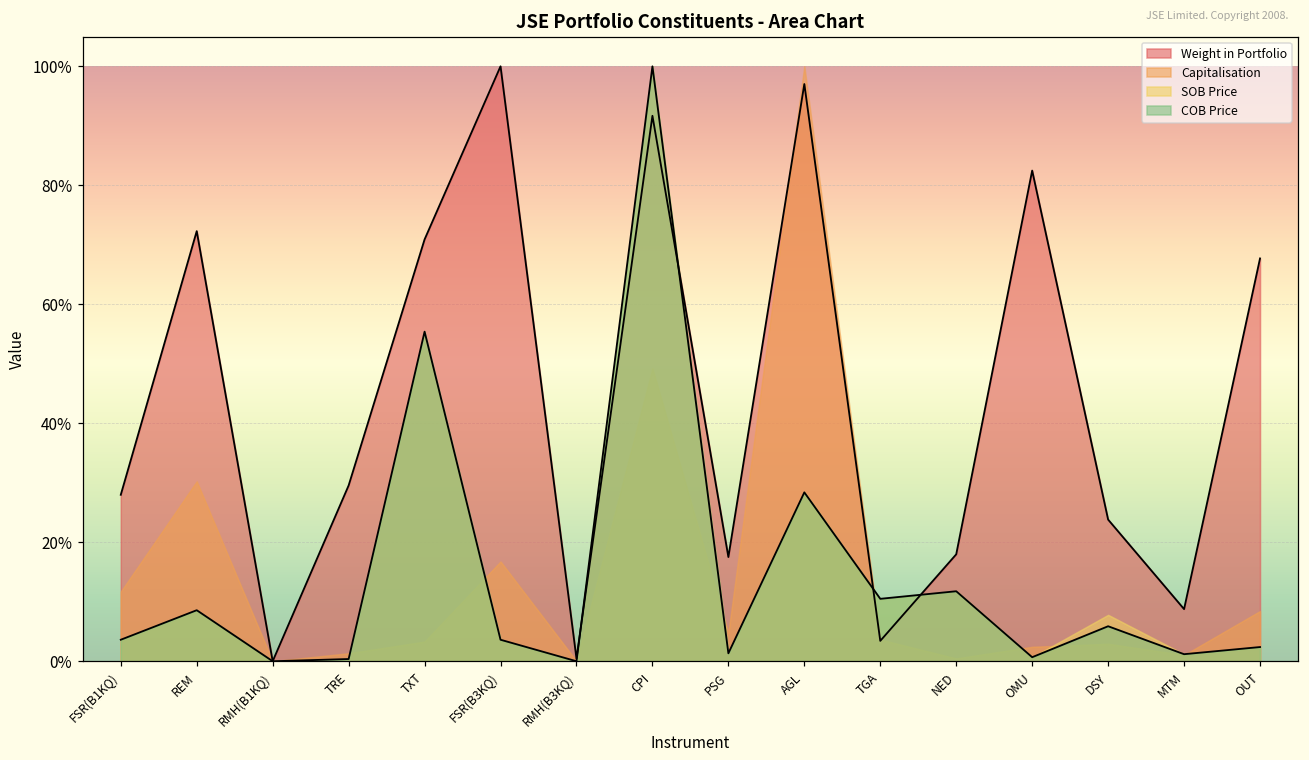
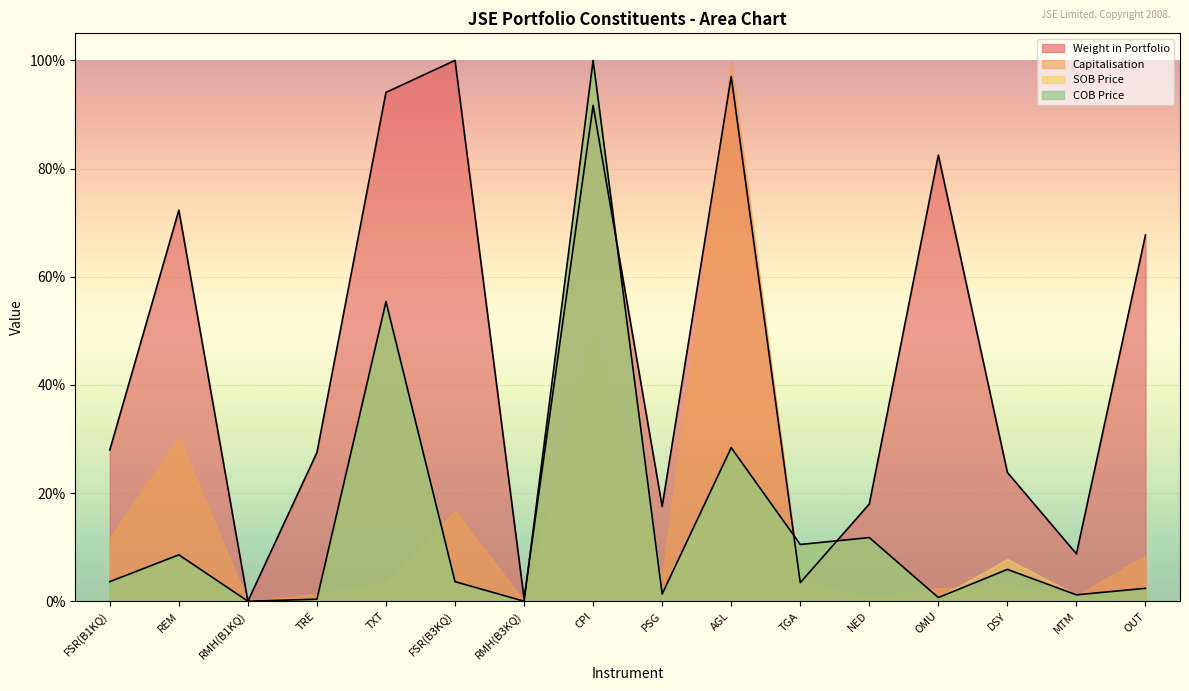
Weight in Portfolio, TRE: 30% -> 27%
Weight in Portfolio, TXT: 71% -> 94%
